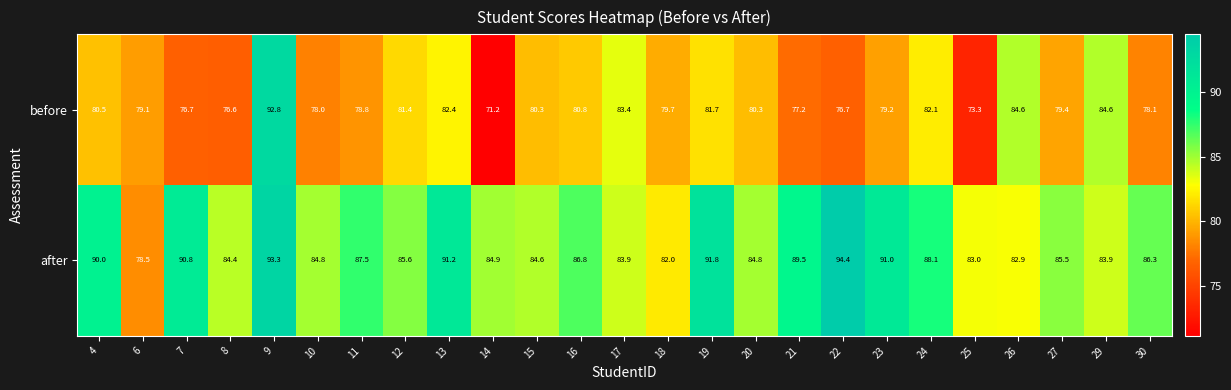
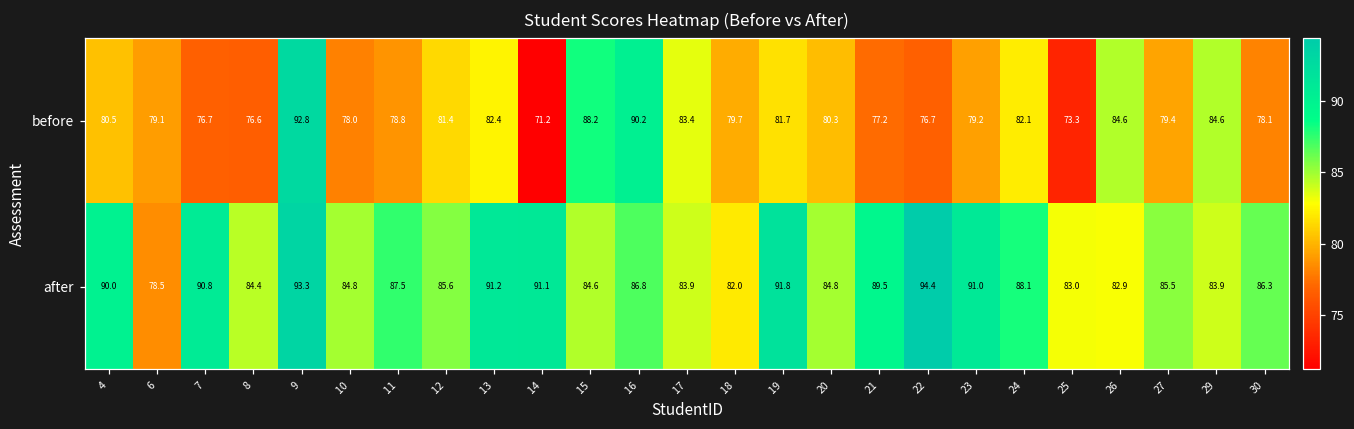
before, 15: 80.3 -> 88.2
before, 16: 80.8 -> 90.2
after, 14: 84.9 -> 91.1
